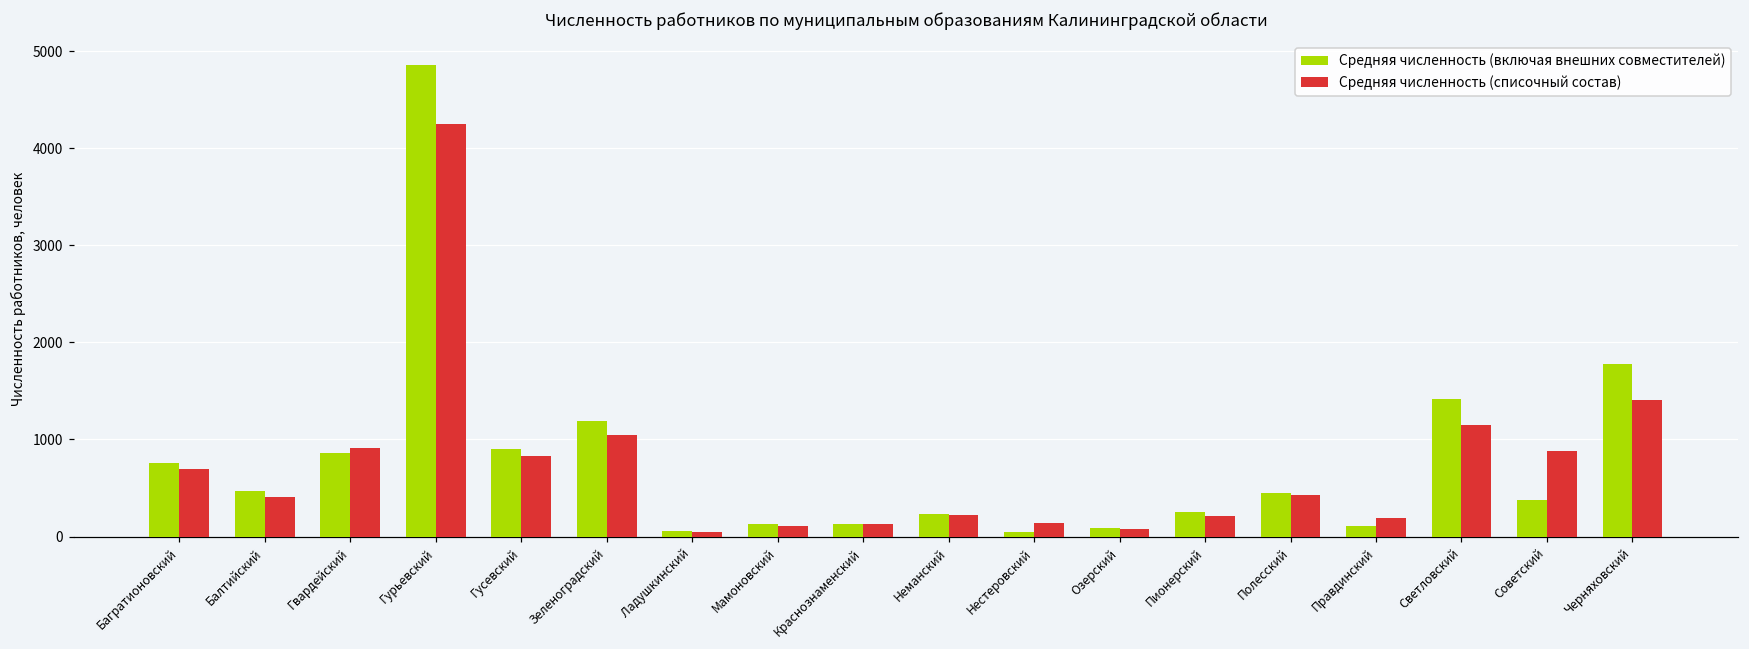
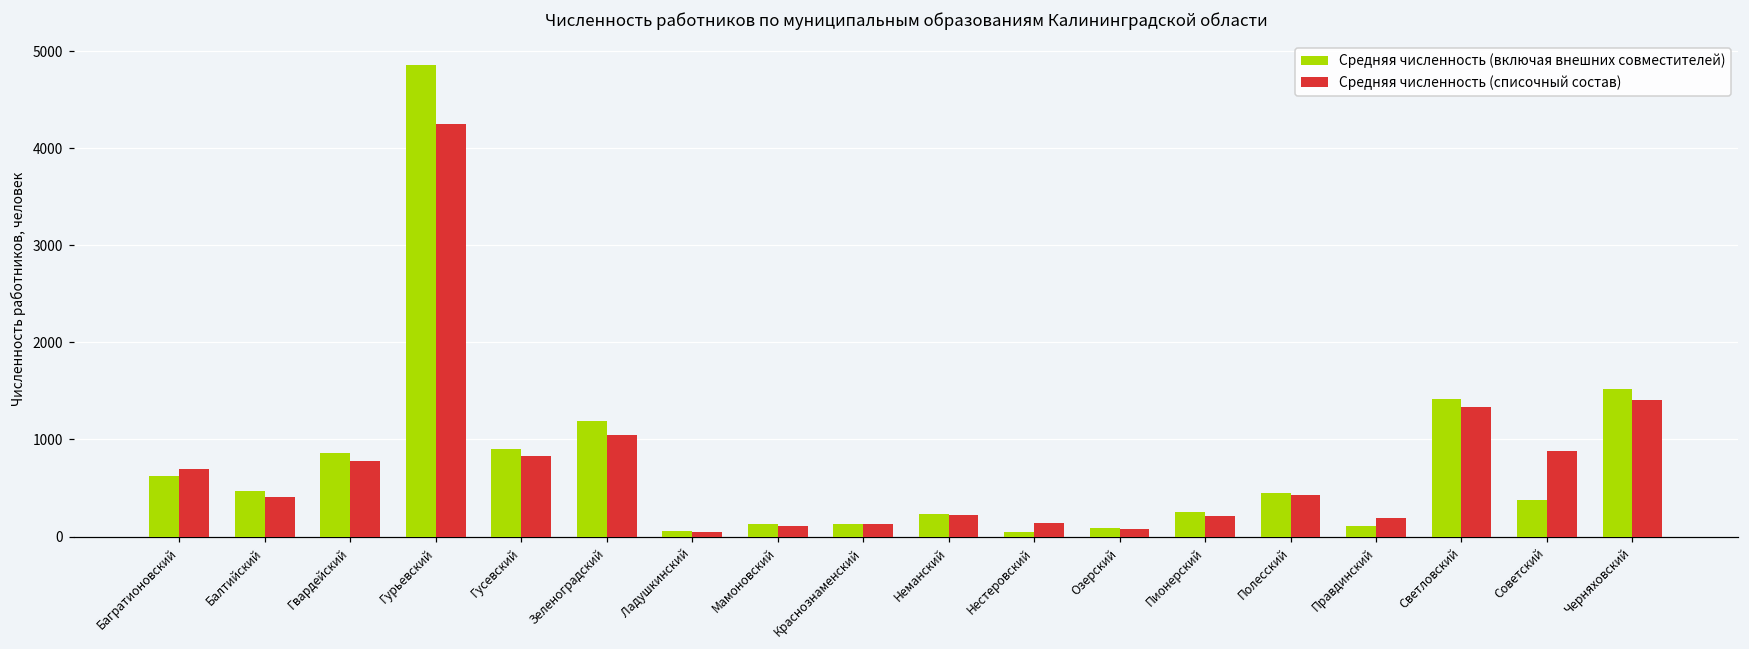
Средняя численность (включая внешних совместителей), Багратионовский: 800 -> 600
Средняя численность (списочный состав), Гвардейский: 900 -> 800
Средняя численность (списочный состав), Светловский: 1100 -> 1300
Средняя численность (включая внешних совместителей), Черняховский: 1800 -> 1500
